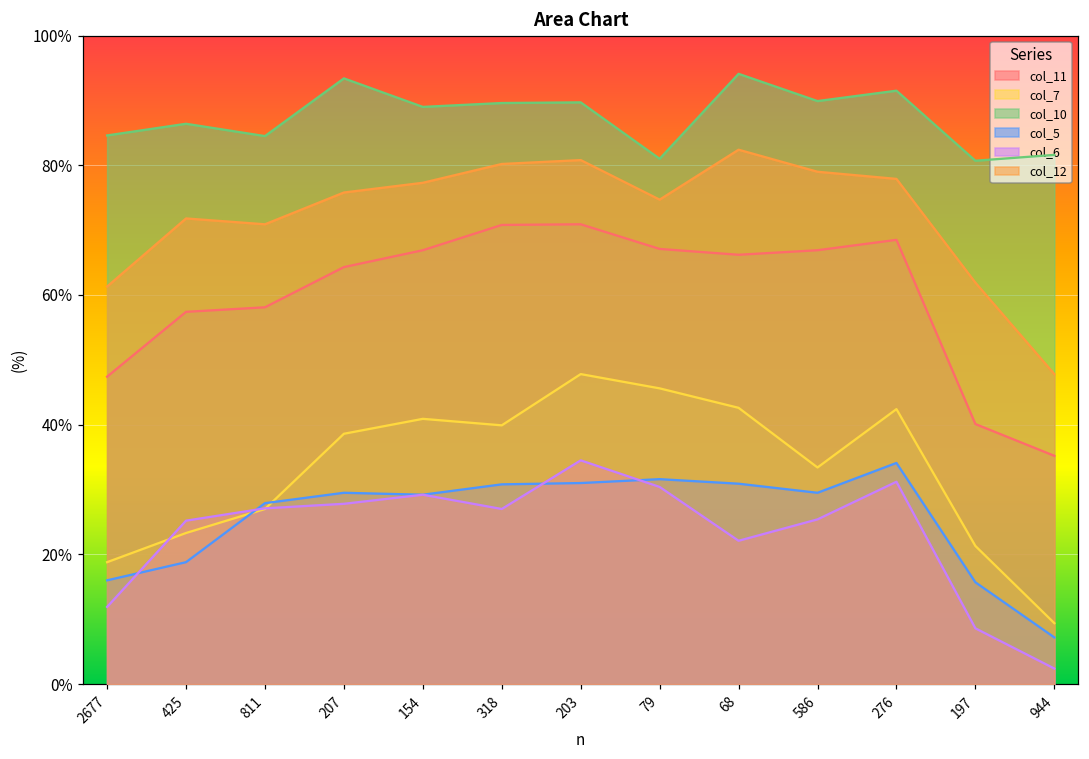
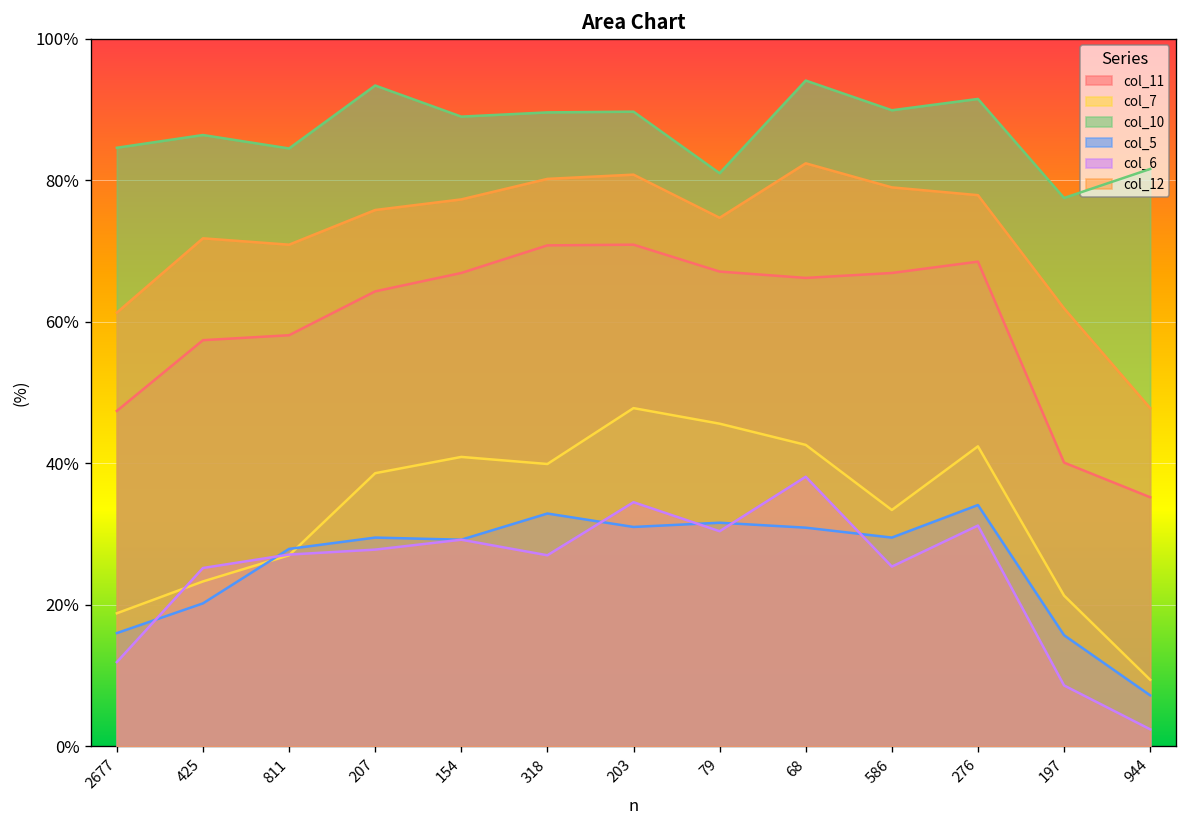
col_5, 425: 19% -> 20%
col_5, 318: 31% -> 33%
col_6, 68: 22% -> 38%
col_10, 197: 81% -> 78%
